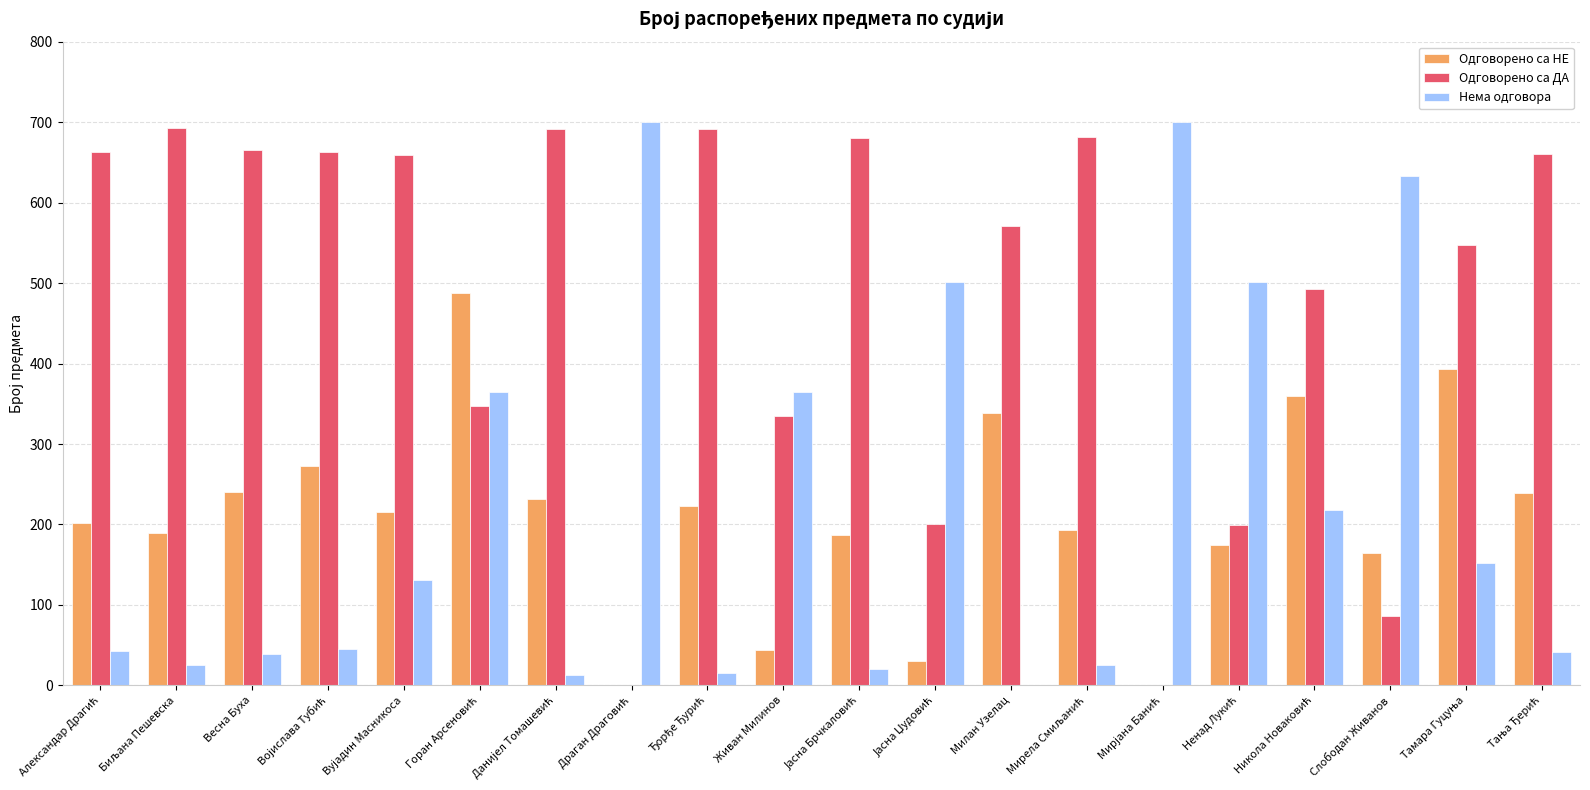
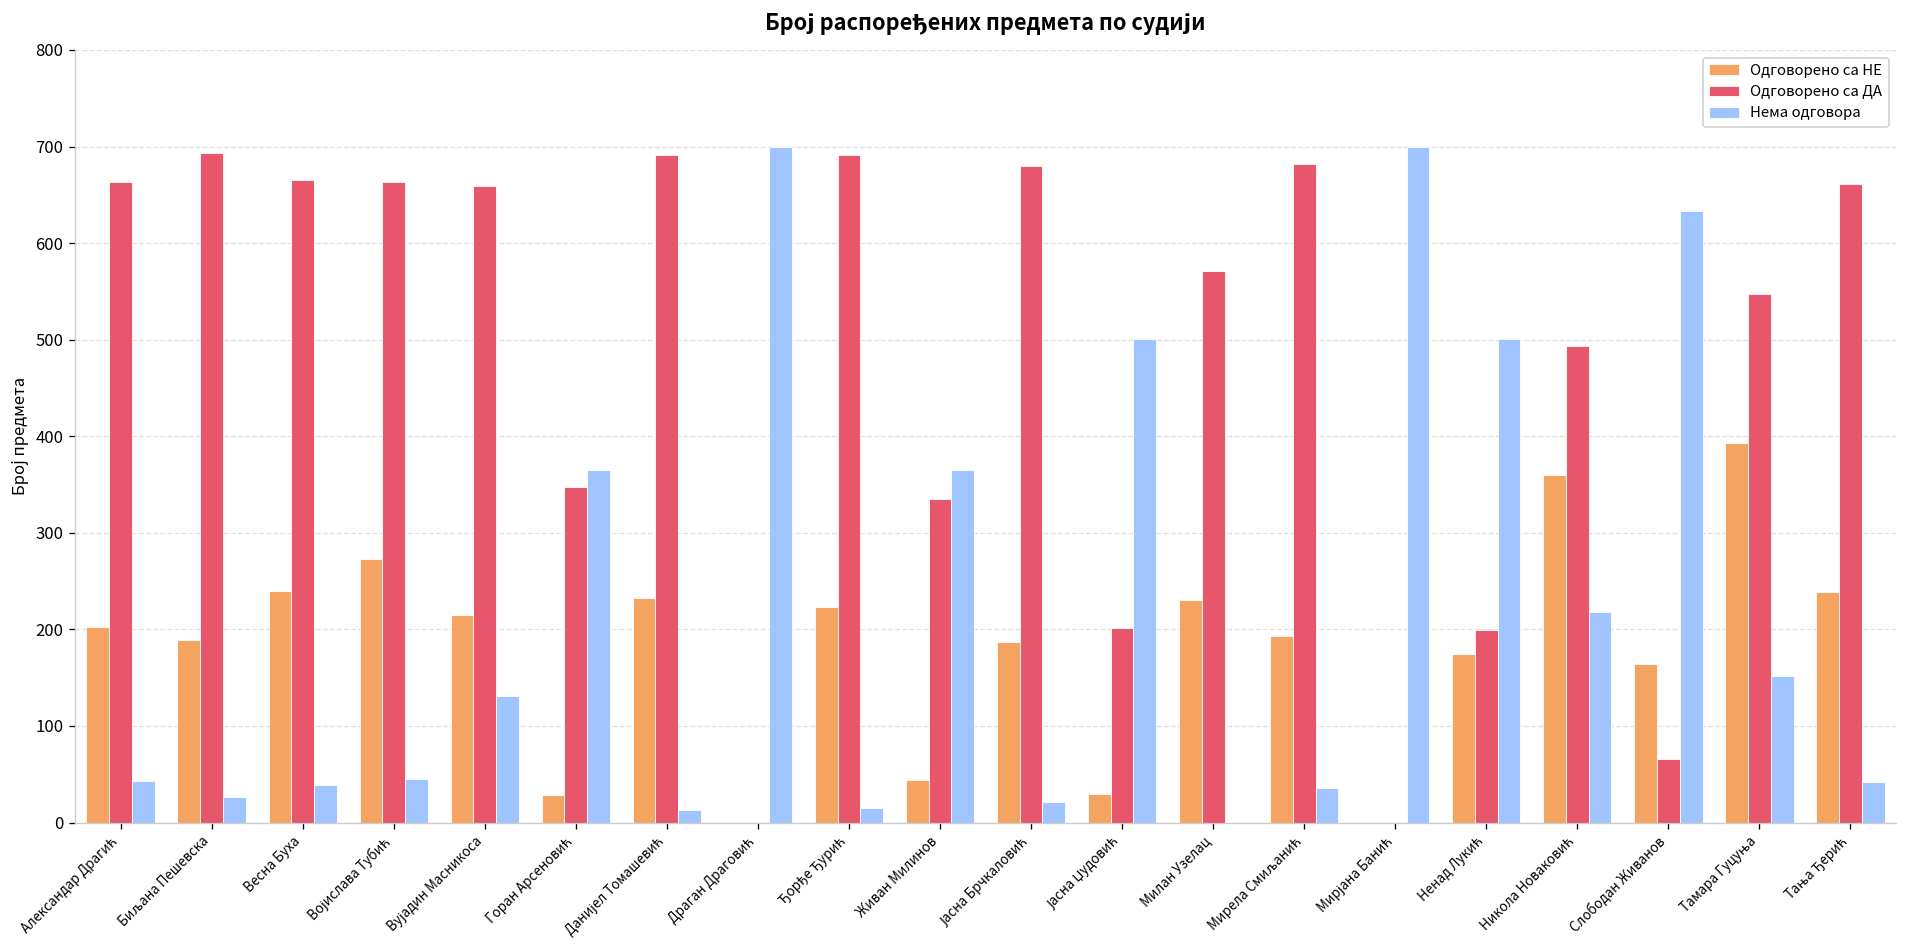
Одговорено са НЕ, Горан Арсеновић: 490 -> 30
Одговорено са НЕ, Милан Узелац: 340 -> 230
Нема одговора, Мирела Смиљанић: 30 -> 40
Одговорено са ДА, Слободан Живанов: 90 -> 70
